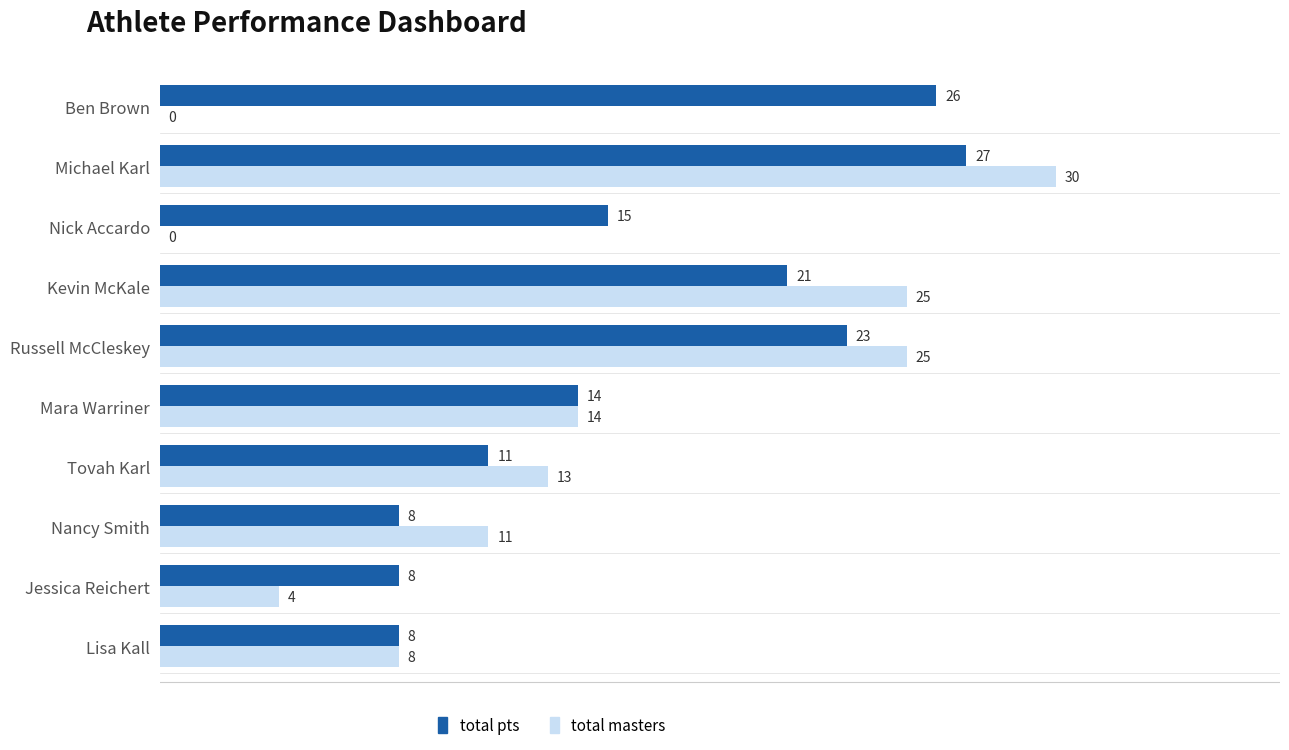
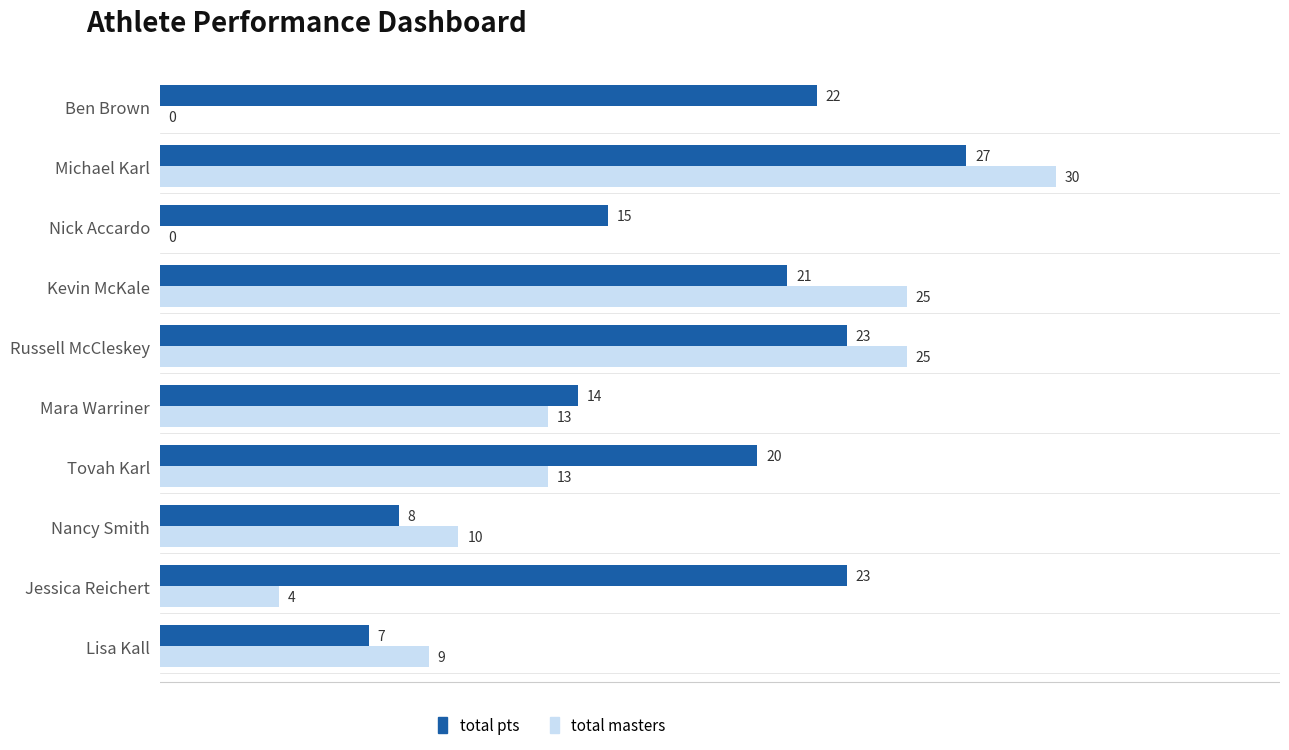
total pts, Ben Brown: 26 -> 22
total masters, Mara Warriner: 14 -> 13
total pts, Tovah Karl: 11 -> 20
total masters, Nancy Smith: 11 -> 10
total pts, Jessica Reichert: 8 -> 23
total pts, Lisa Kall: 8 -> 7
total masters, Lisa Kall: 8 -> 9
